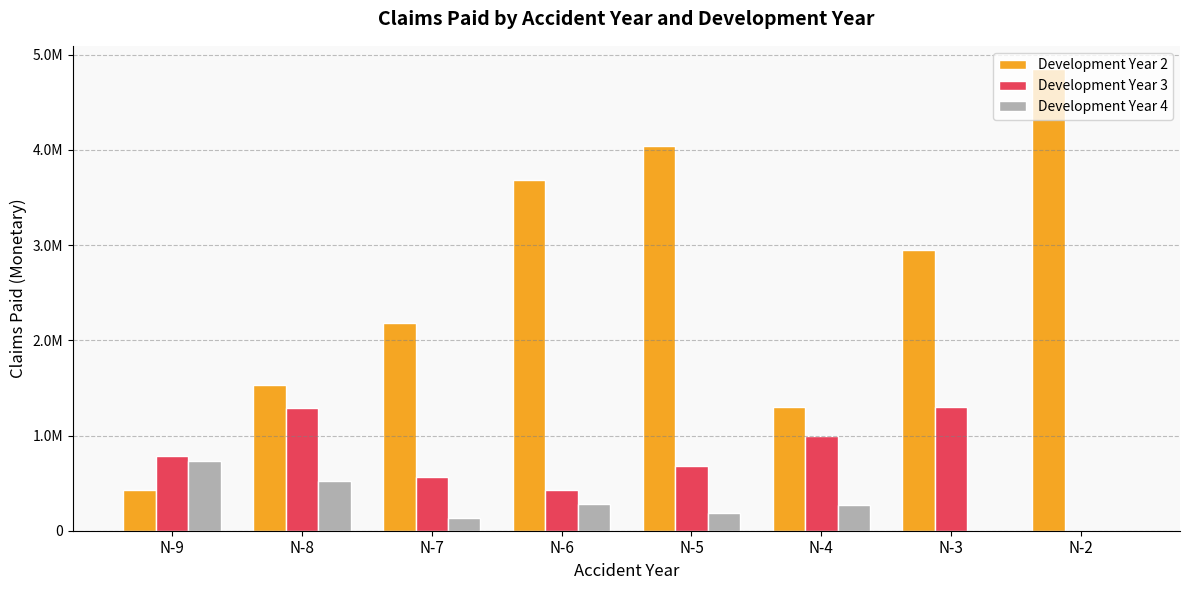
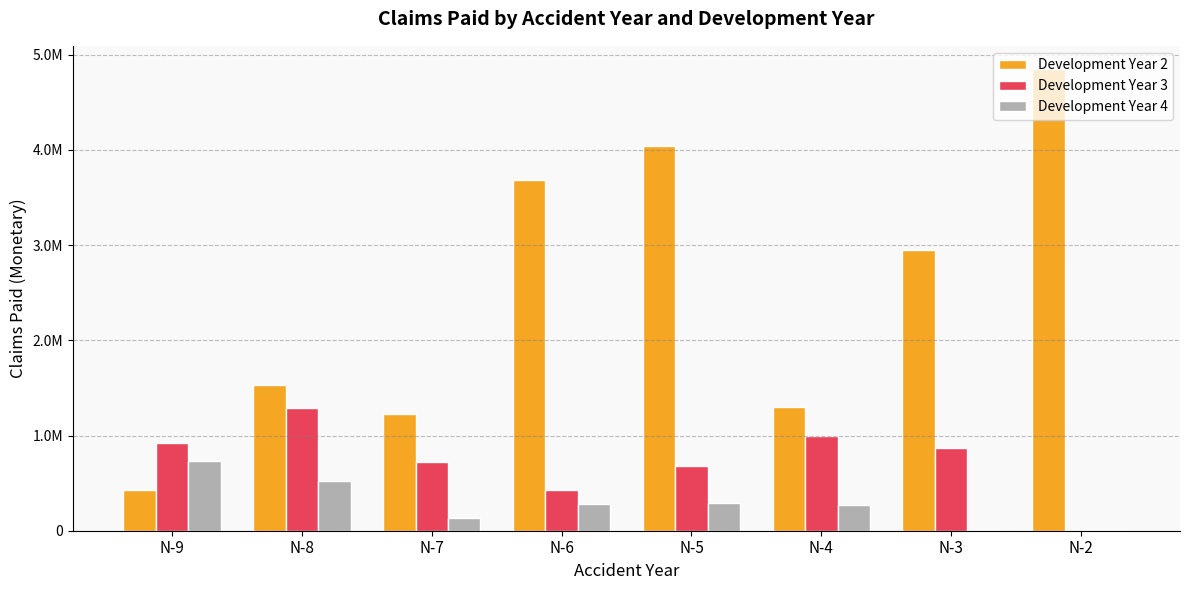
Development Year 3, N-9: 800000 -> 900000
Development Year 2, N-7: 2200000 -> 1200000
Development Year 3, N-7: 600000 -> 700000
Development Year 4, N-5: 200000 -> 300000
Development Year 3, N-3: 1300000 -> 900000
